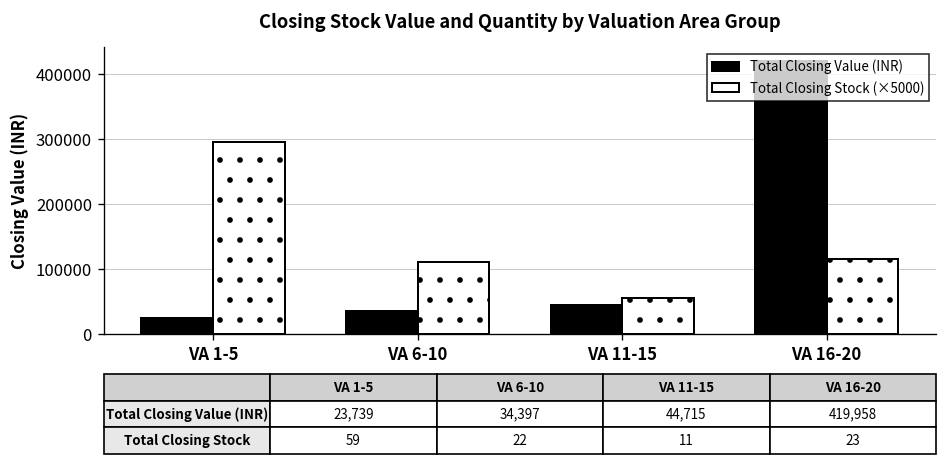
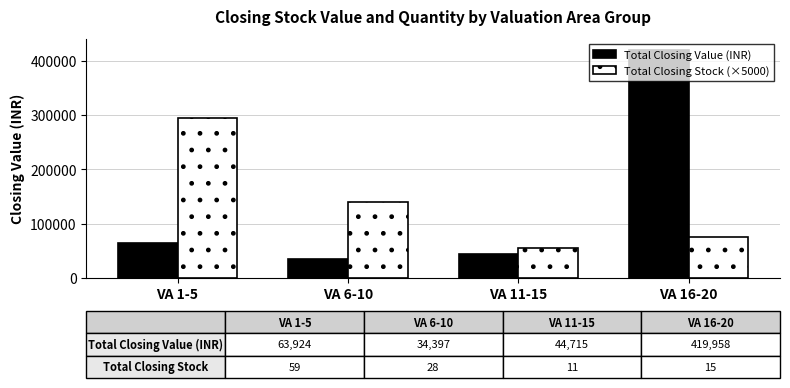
Total Closing Value (INR), VA 1-5: 23,739 -> 63,924
Total Closing Stock (×5000), VA 6-10: 22 -> 28
Total Closing Stock (×5000), VA 16-20: 23 -> 15
